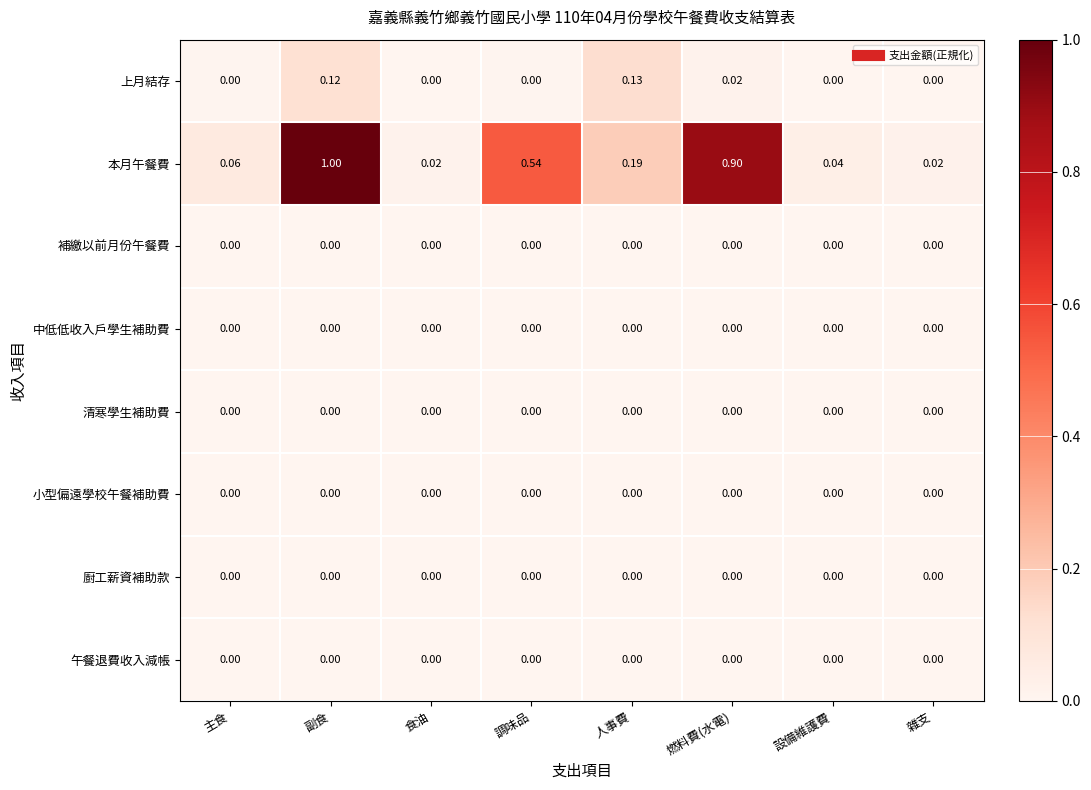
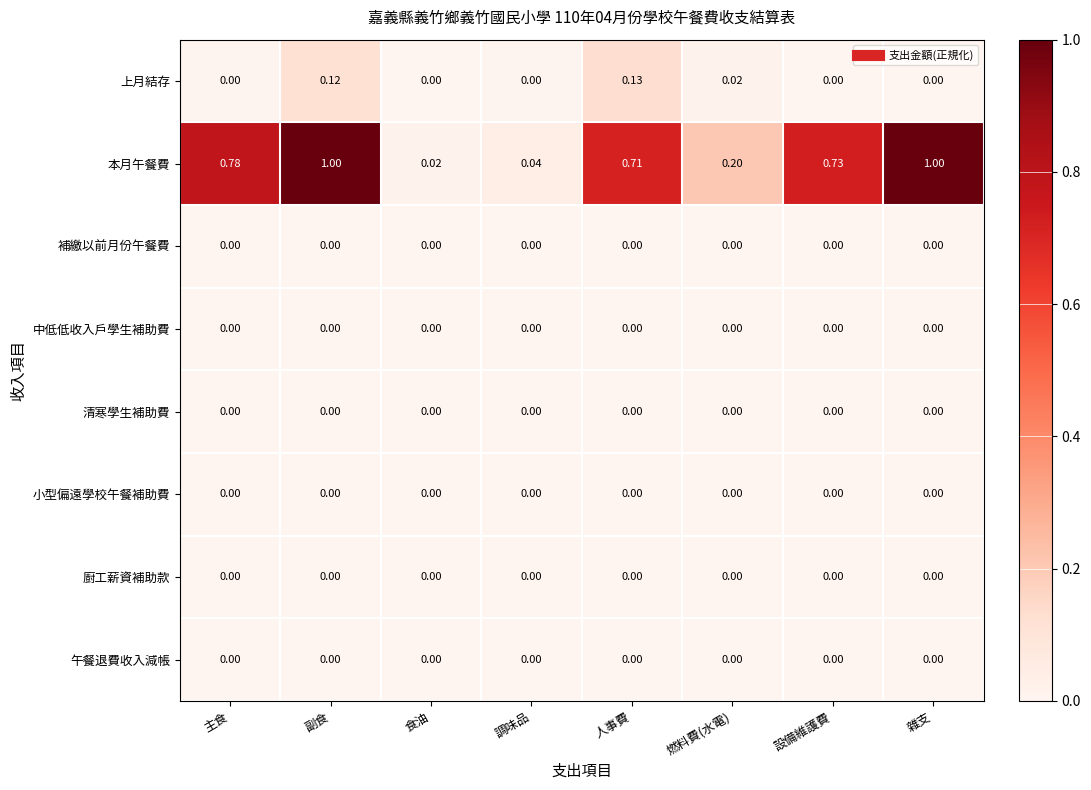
本月午餐費, 主食: 0.06 -> 0.78
本月午餐費, 調味品: 0.54 -> 0.04
本月午餐費, 人事費: 0.19 -> 0.71
本月午餐費, 燃料費(水電): 0.90 -> 0.20
本月午餐費, 設備維護費: 0.04 -> 0.73
本月午餐費, 雜支: 0.02 -> 1.00
